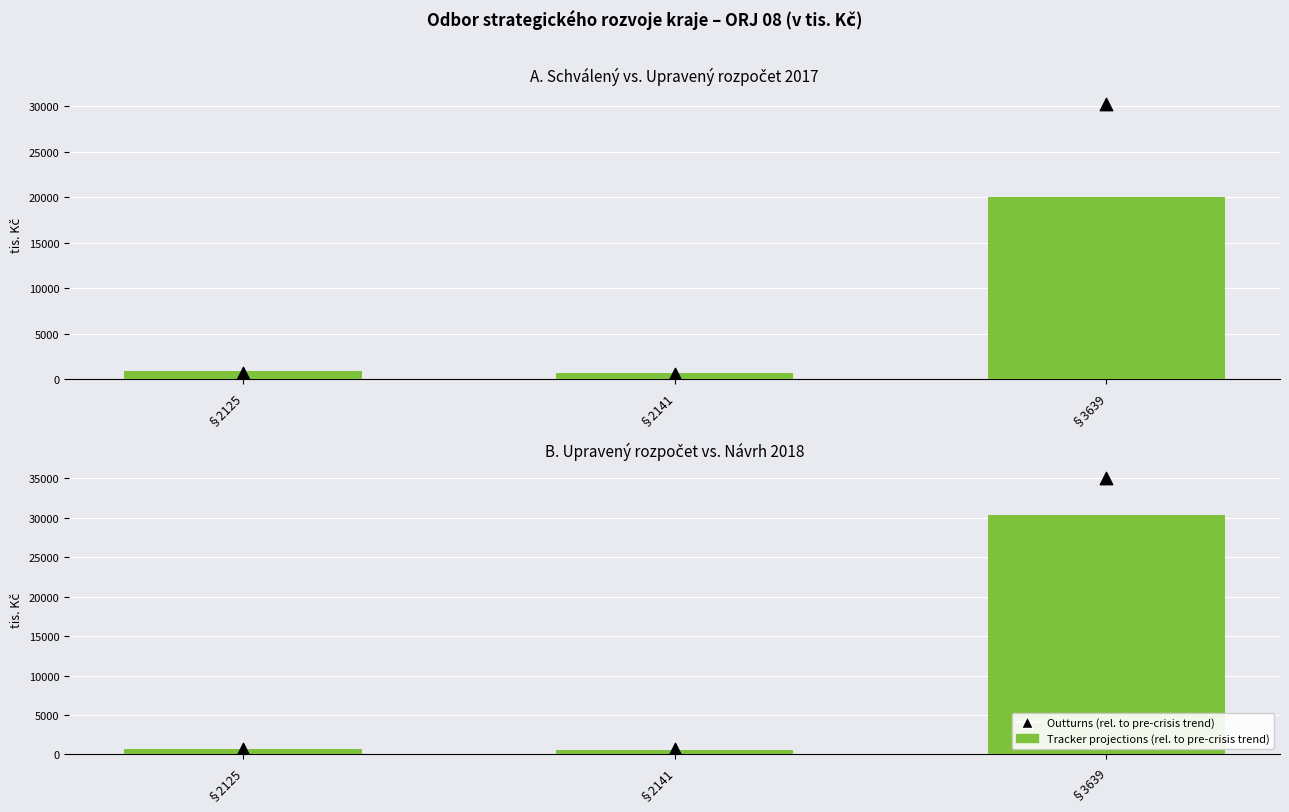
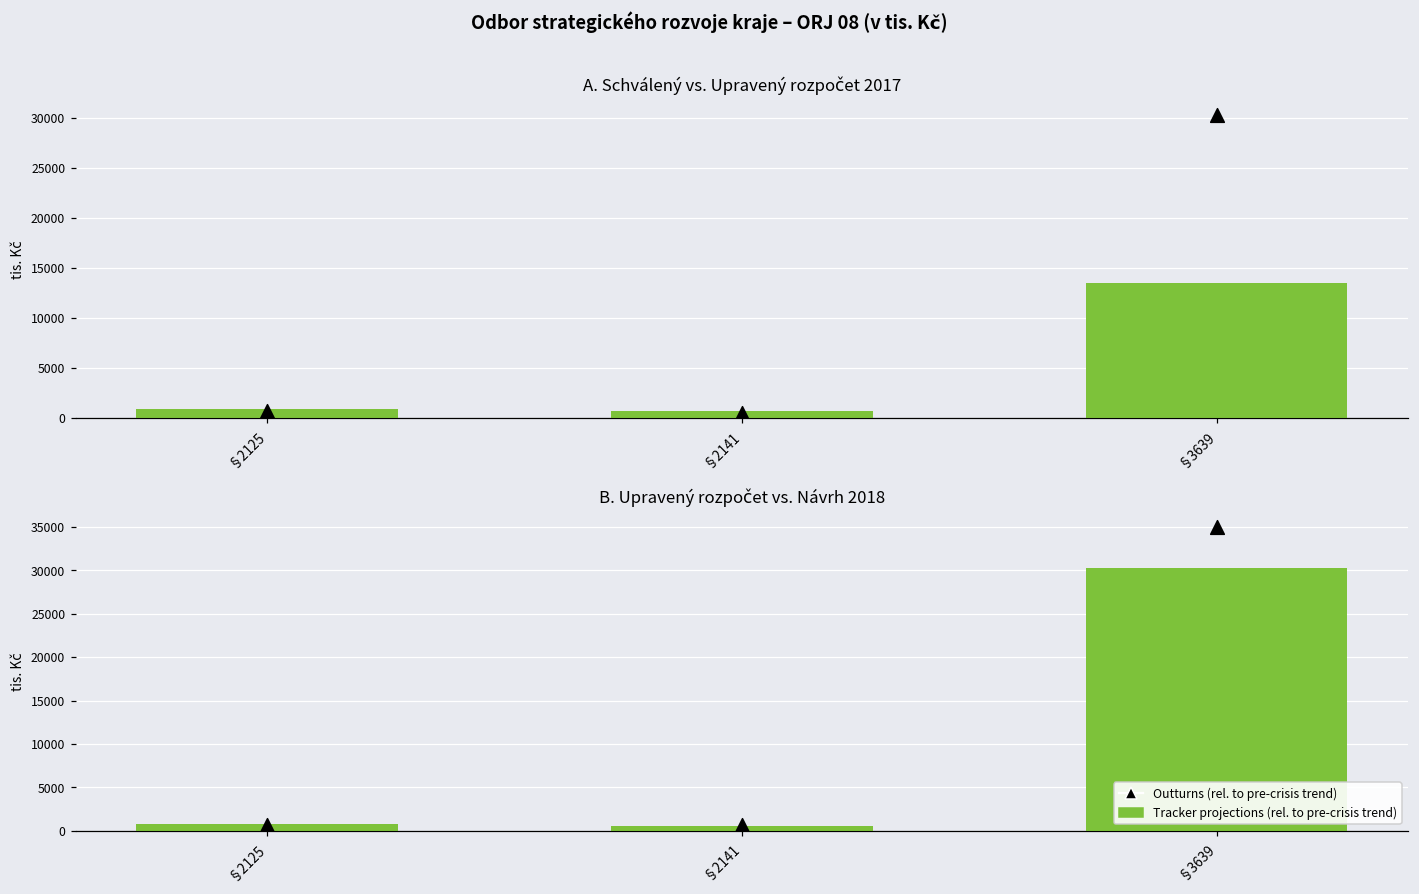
A. Schválený vs. Upravený rozpočet 2017, Tracker projections (rel. to pre-crisis trend), §3639: 20000 -> 13000
